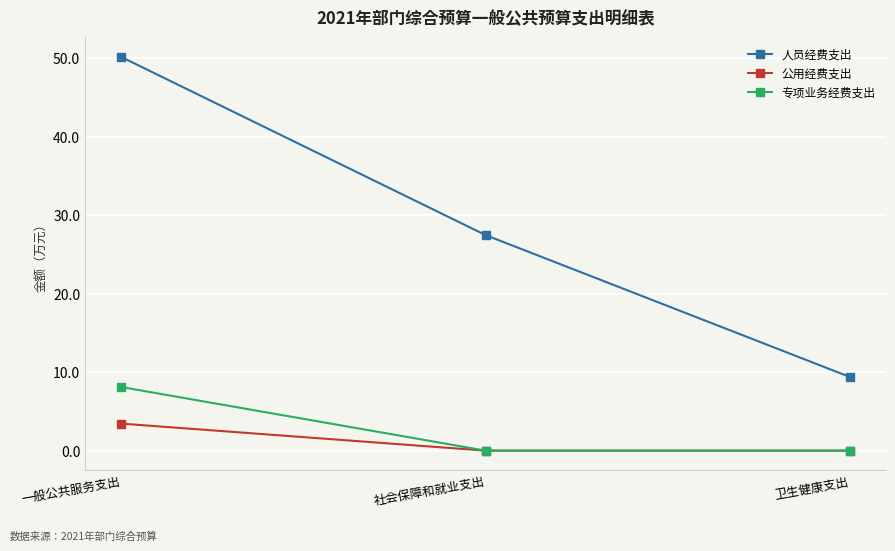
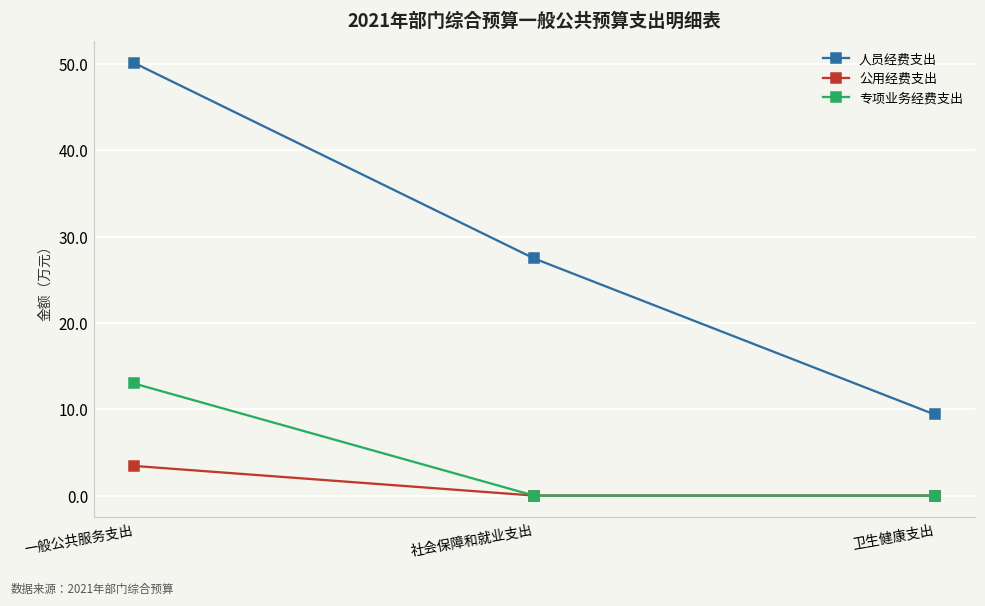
专项业务经费支出, 一般公共服务支出: 8 -> 13
